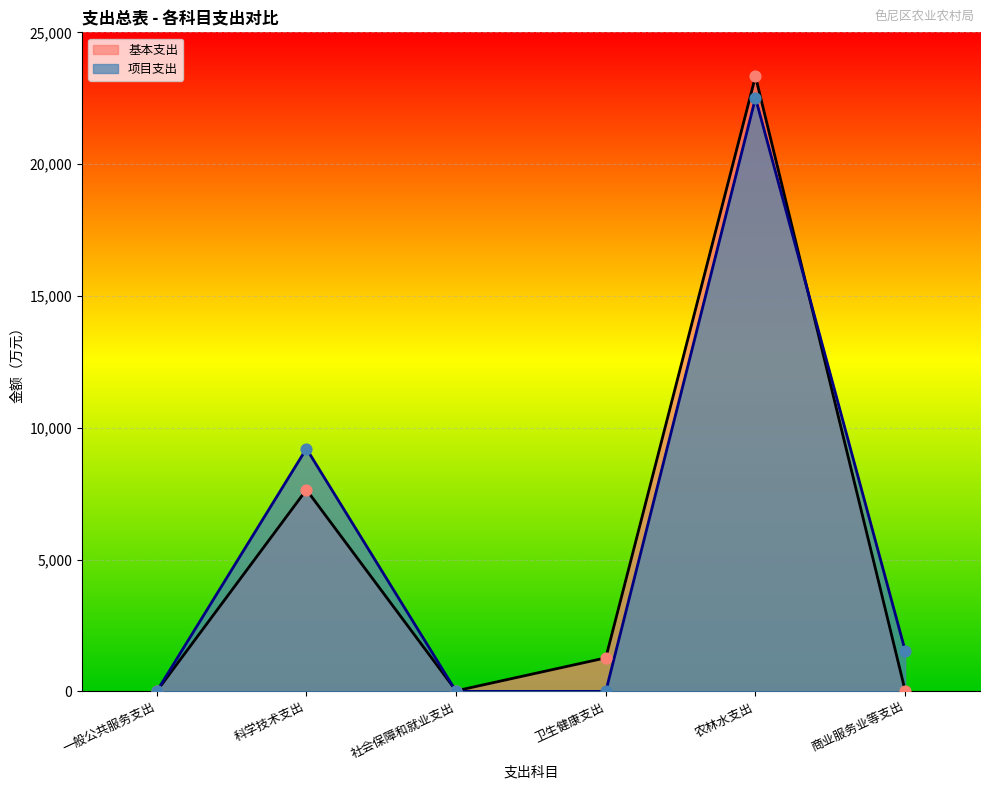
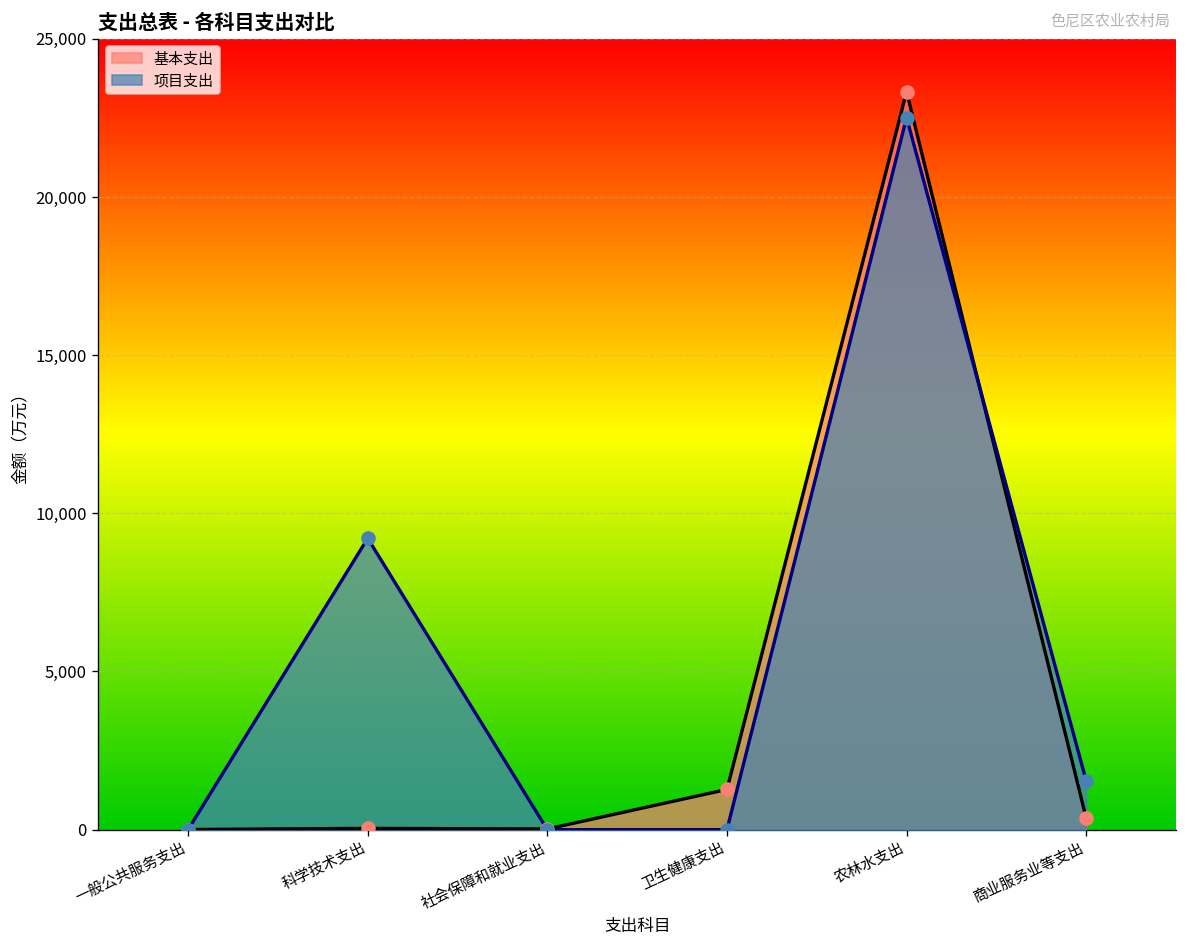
基本支出, 科学技术支出: 7,600 -> 0
基本支出, 商业服务业等支出: 0 -> 400
